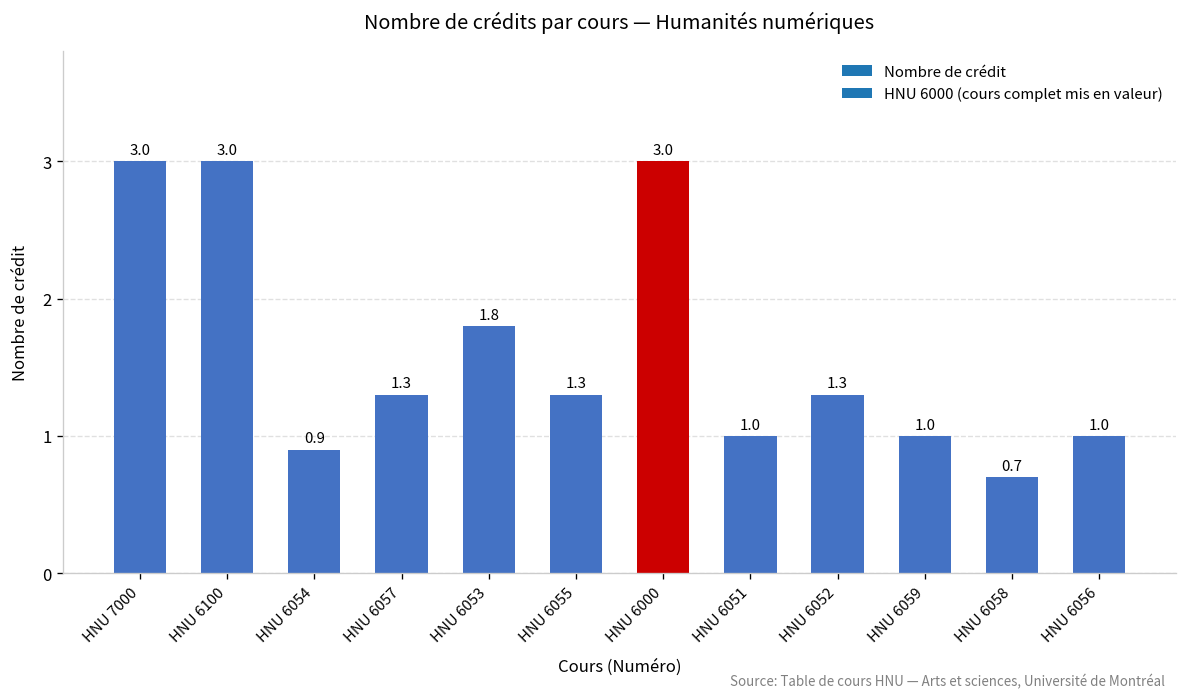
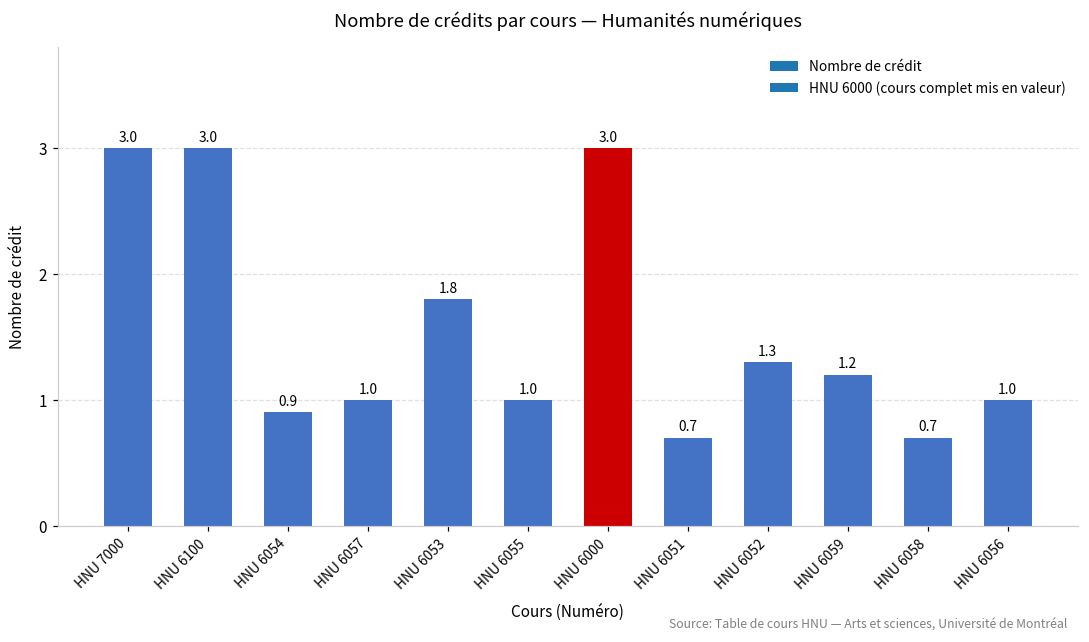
HNU 6057: 1.3 -> 1.0
HNU 6055: 1.3 -> 1.0
HNU 6051: 1.0 -> 0.7
HNU 6059: 1.0 -> 1.2
